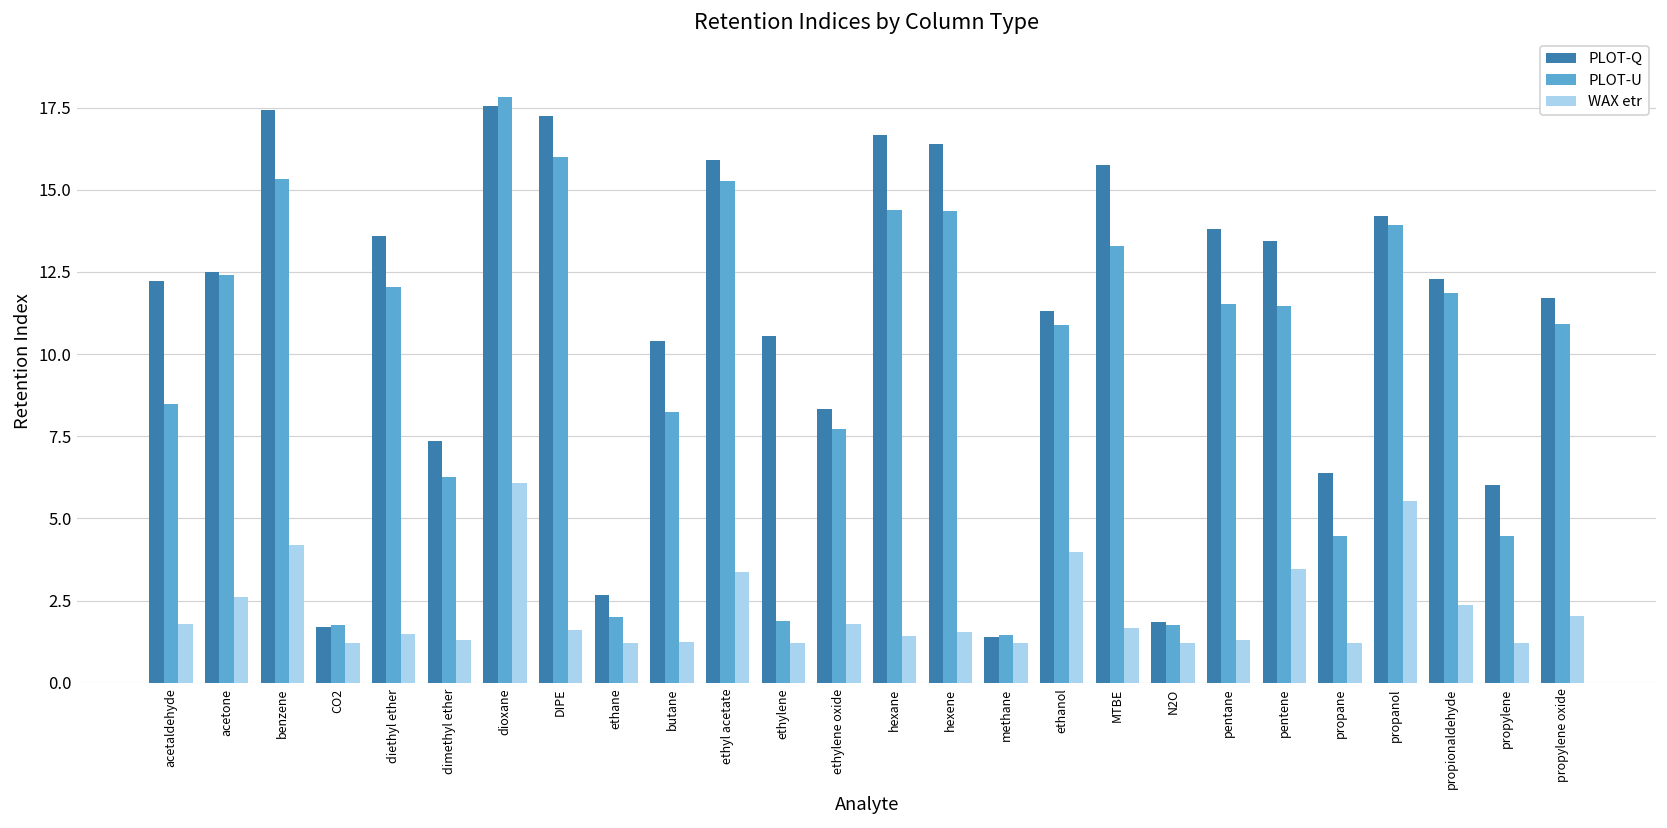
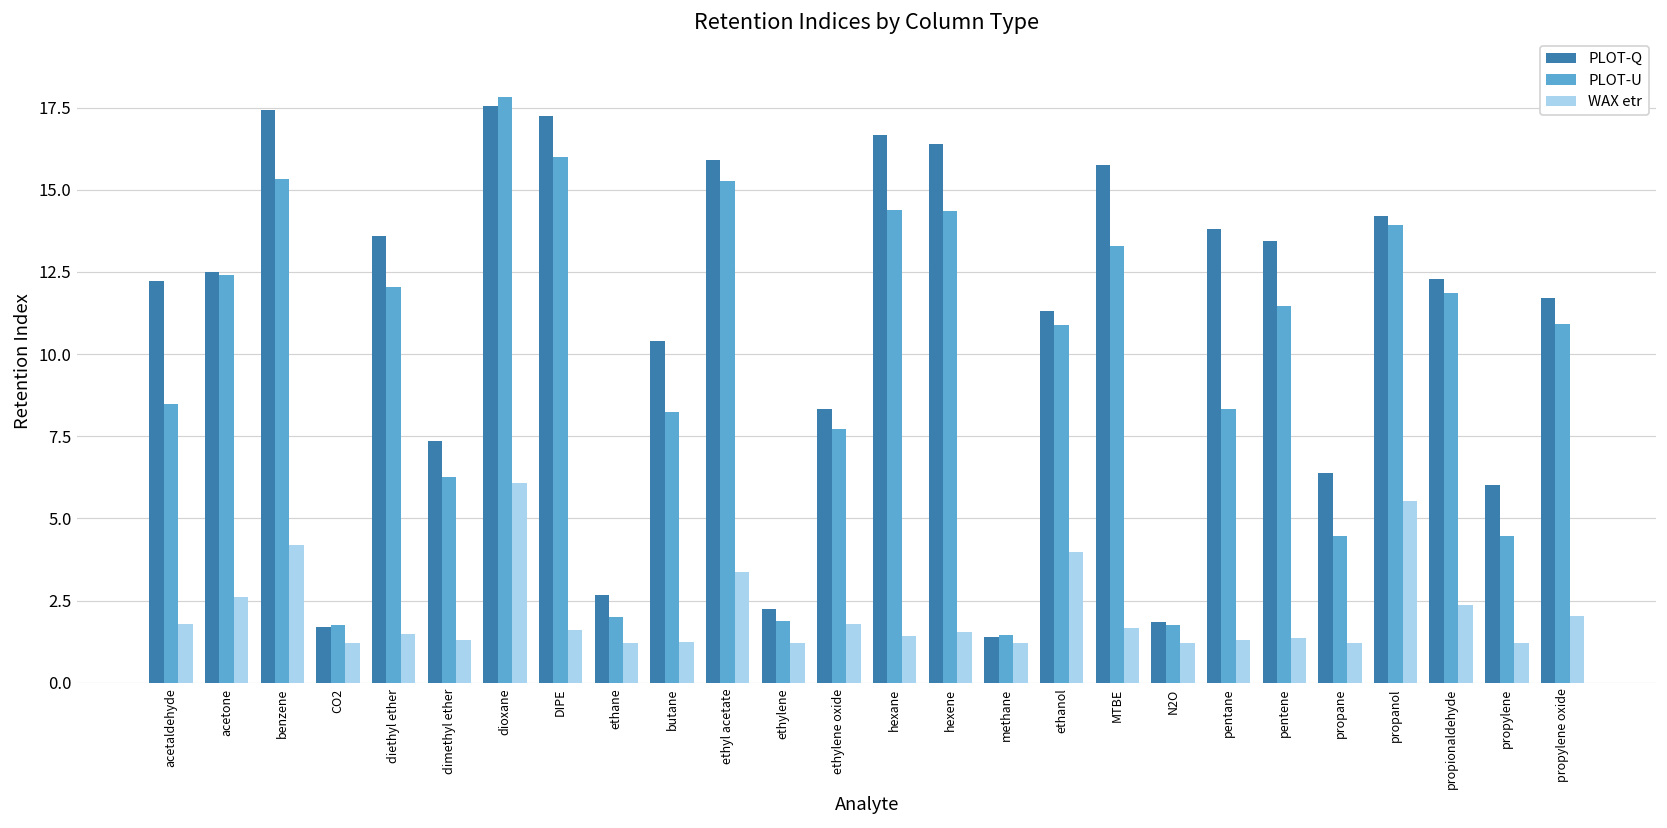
PLOT-Q, ethylene: 10.6 -> 2.2
PLOT-U, pentane: 11.5 -> 8.3
WAX etr, pentene: 3.5 -> 1.4
